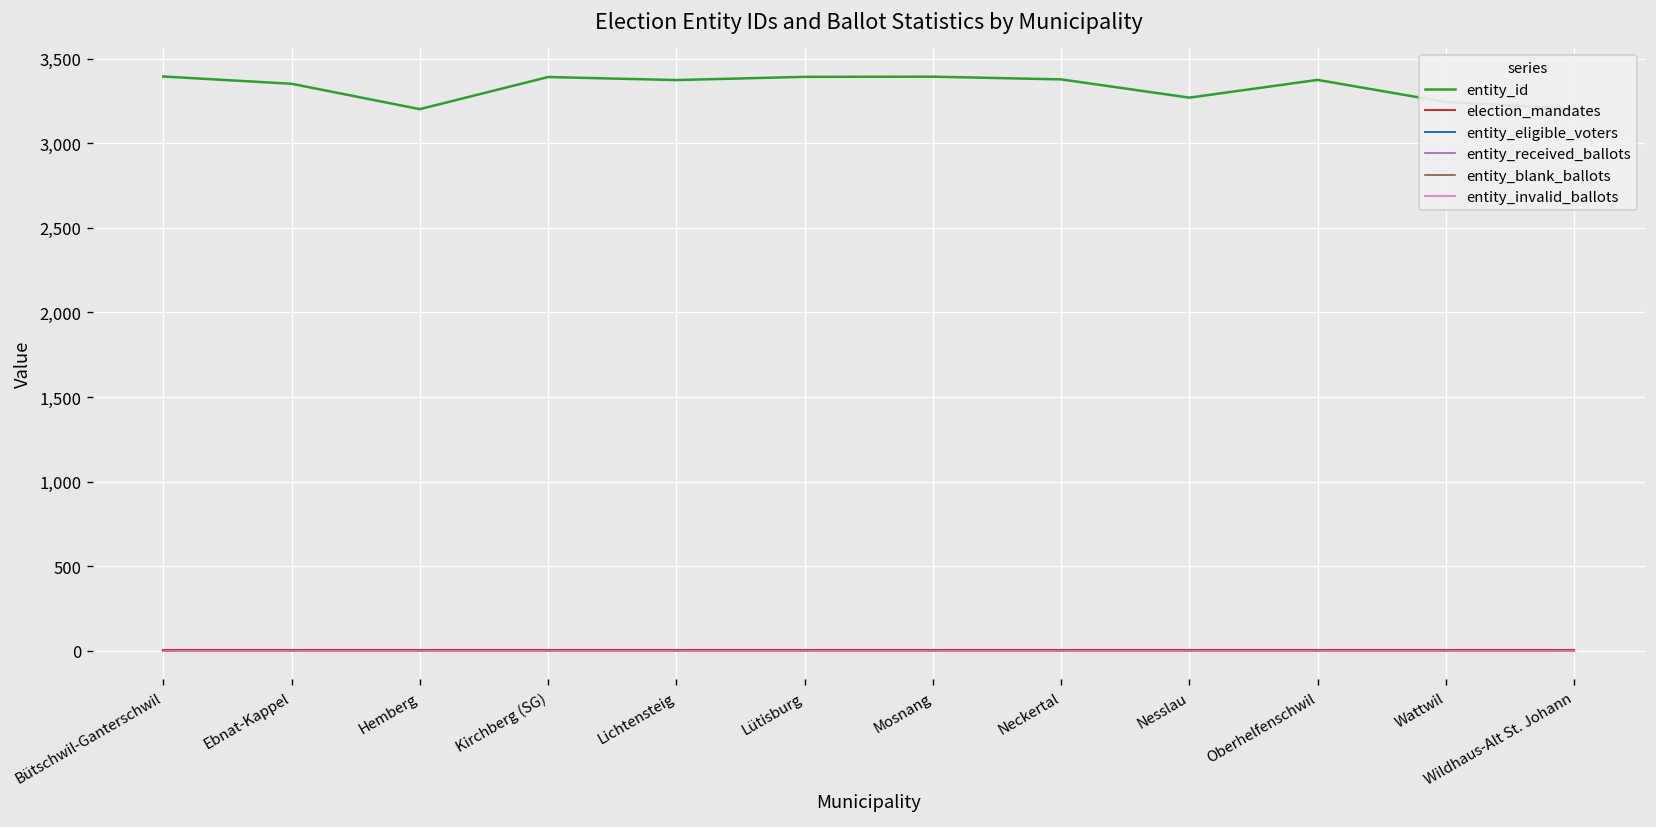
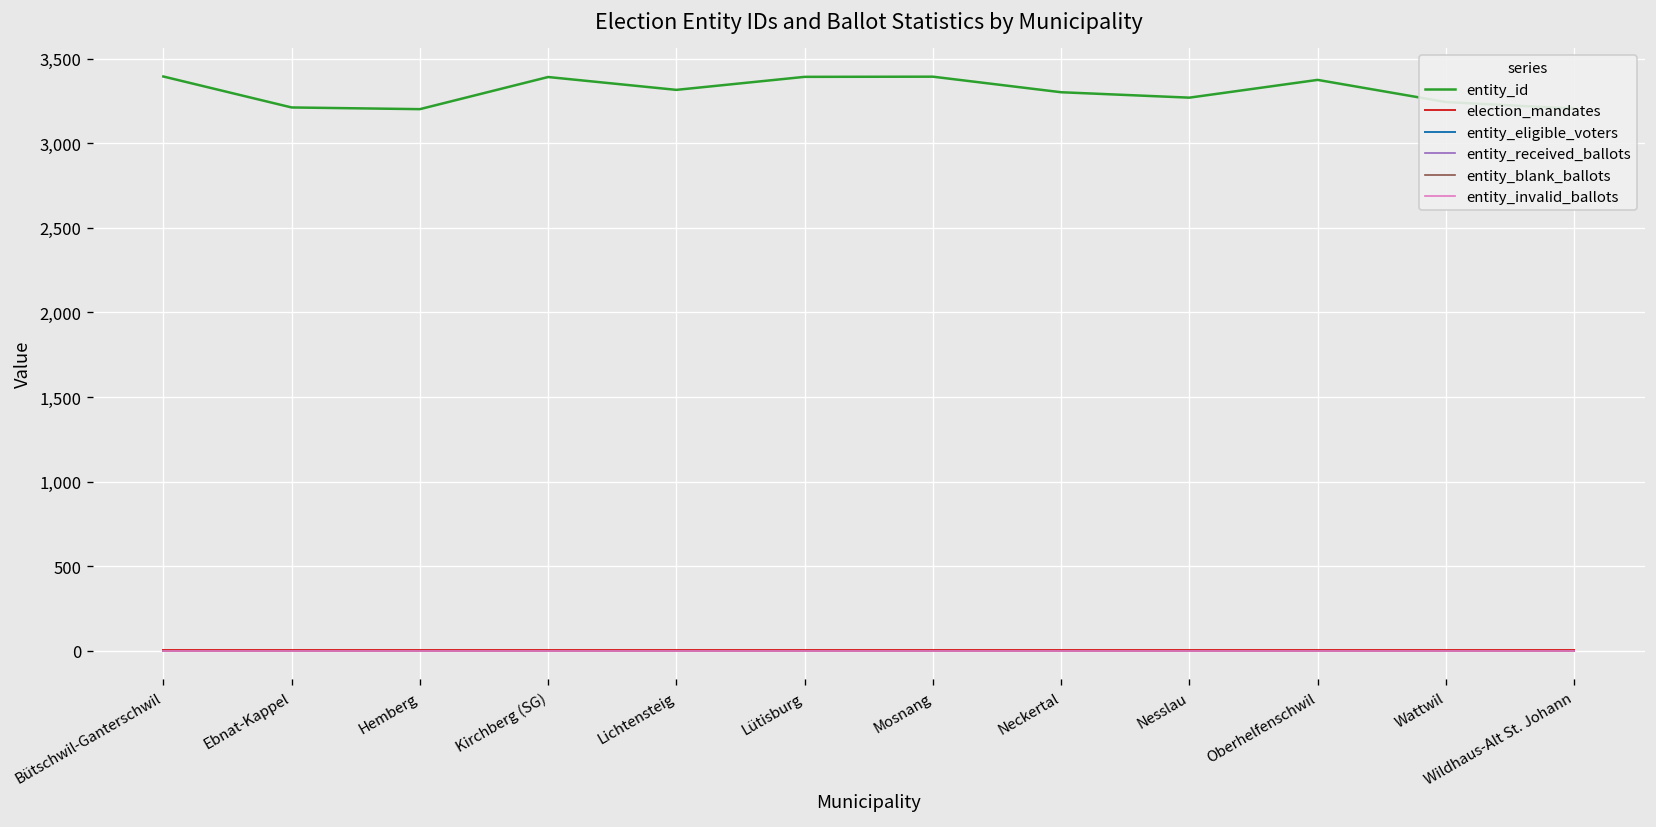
entity_id, Ebnat-Kappel: 3,350 -> 3,210
entity_id, Lichtensteig: 3,370 -> 3,320
entity_id, Neckertal: 3,380 -> 3,300
